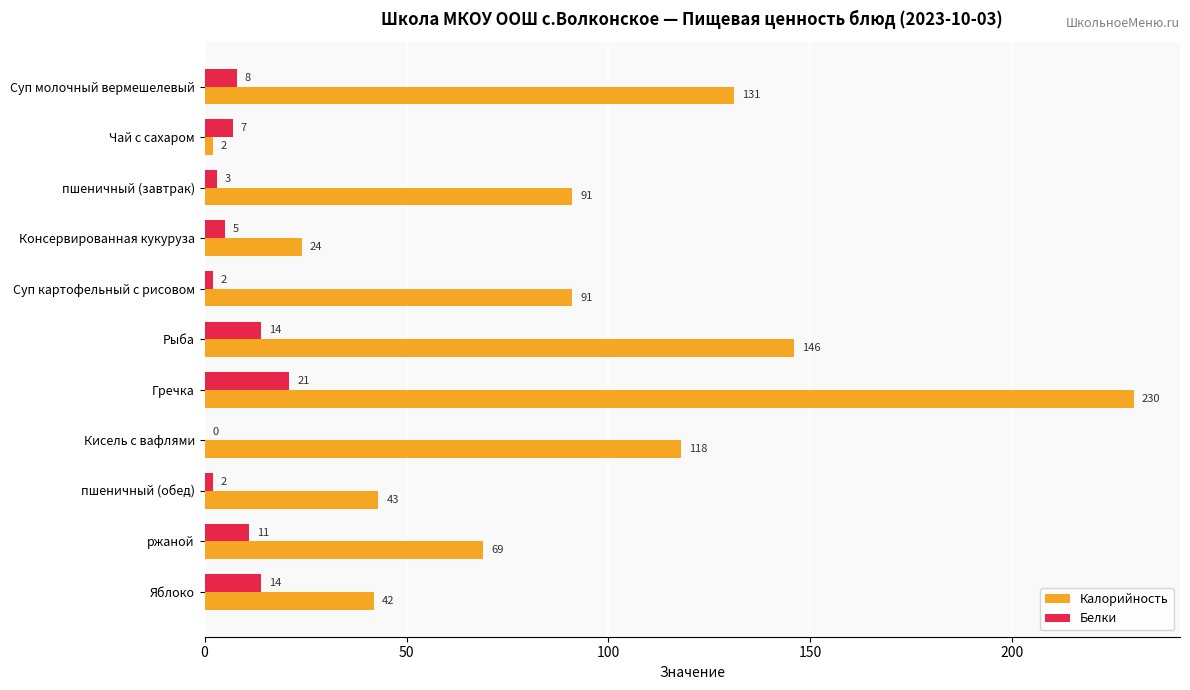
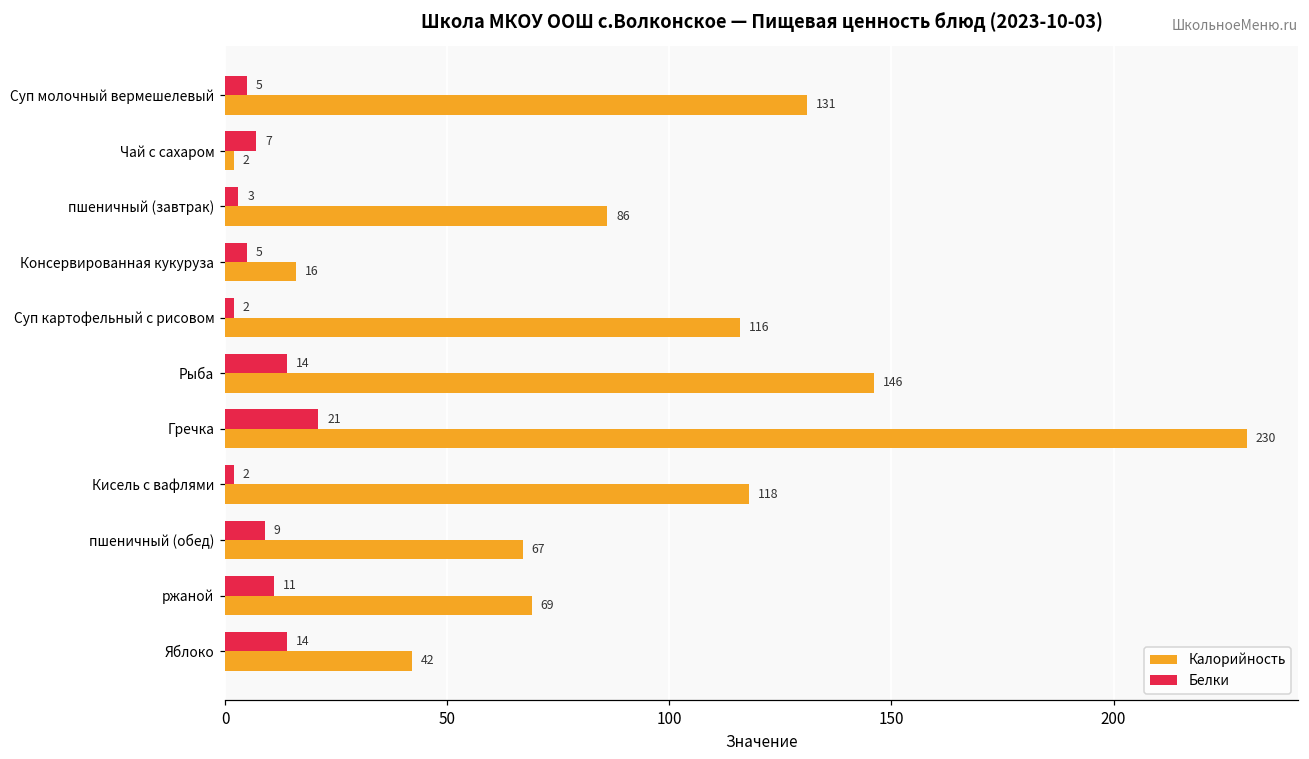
Белки, Суп молочный вермешелевый: 8 -> 5
Калорийность, пшеничный (завтрак): 91 -> 86
Калорийность, Консервированная кукуруза: 24 -> 16
Калорийность, Суп картофельный с рисовом: 91 -> 116
Белки, Кисель с вафлями: 0 -> 2
Белки, пшеничный (обед): 2 -> 9
Калорийность, пшеничный (обед): 43 -> 67
